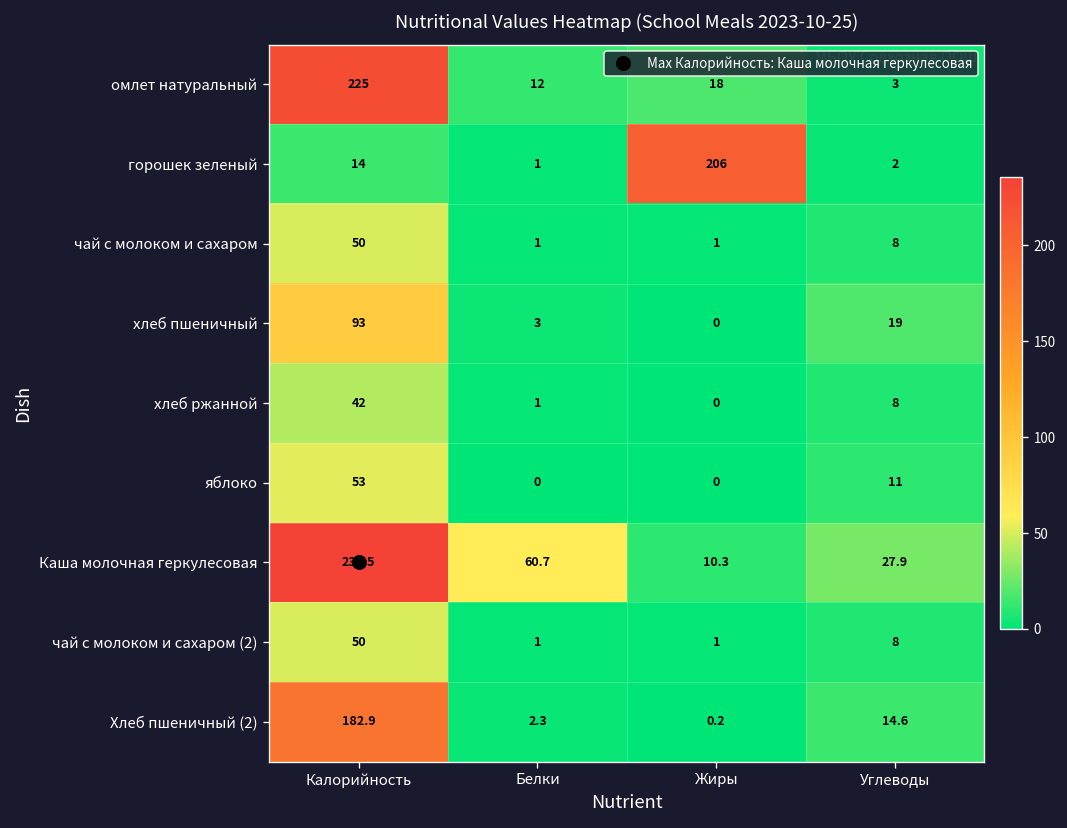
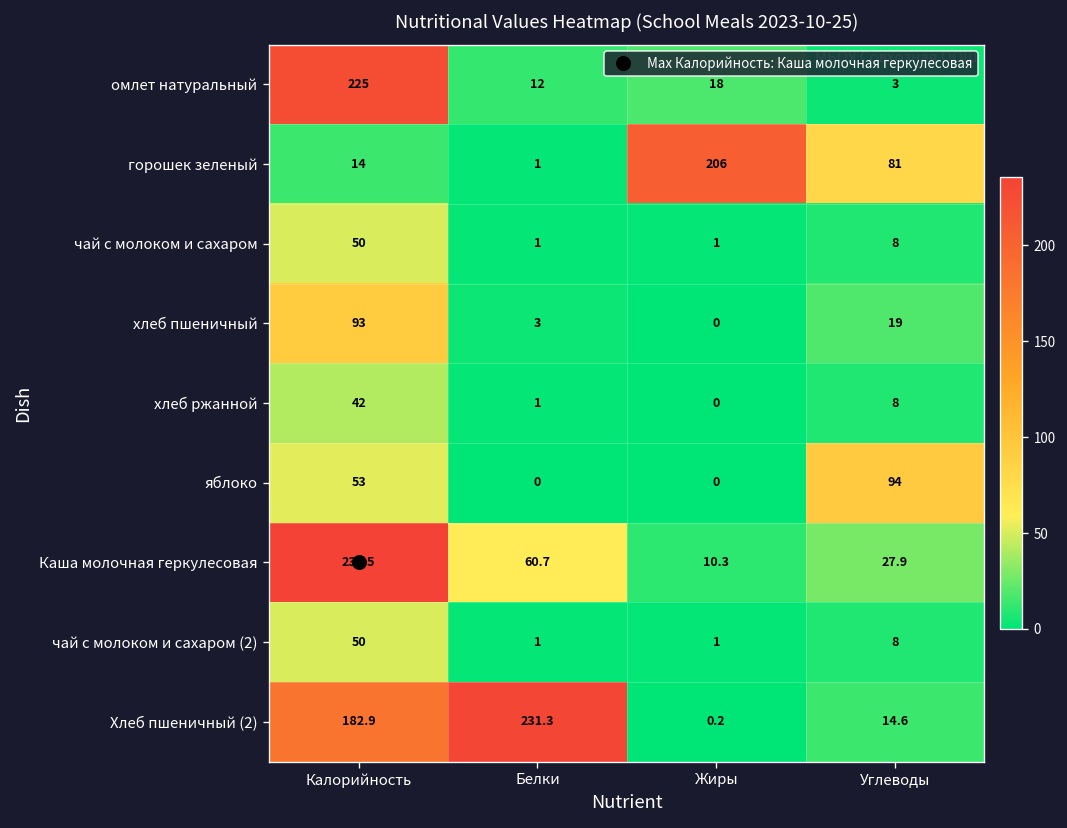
горошек зеленый, Углеводы: 2 -> 81
яблоко, Углеводы: 11 -> 94
Хлеб пшеничный (2), Белки: 2.3 -> 231.3
